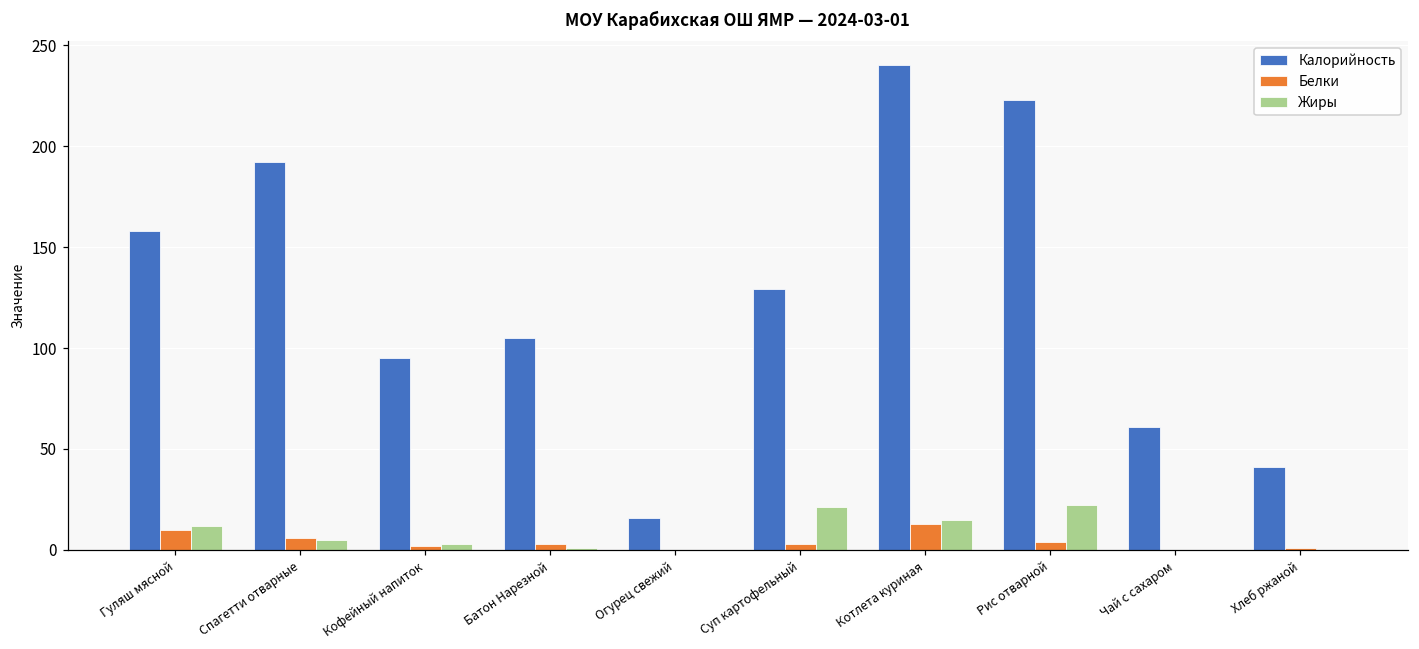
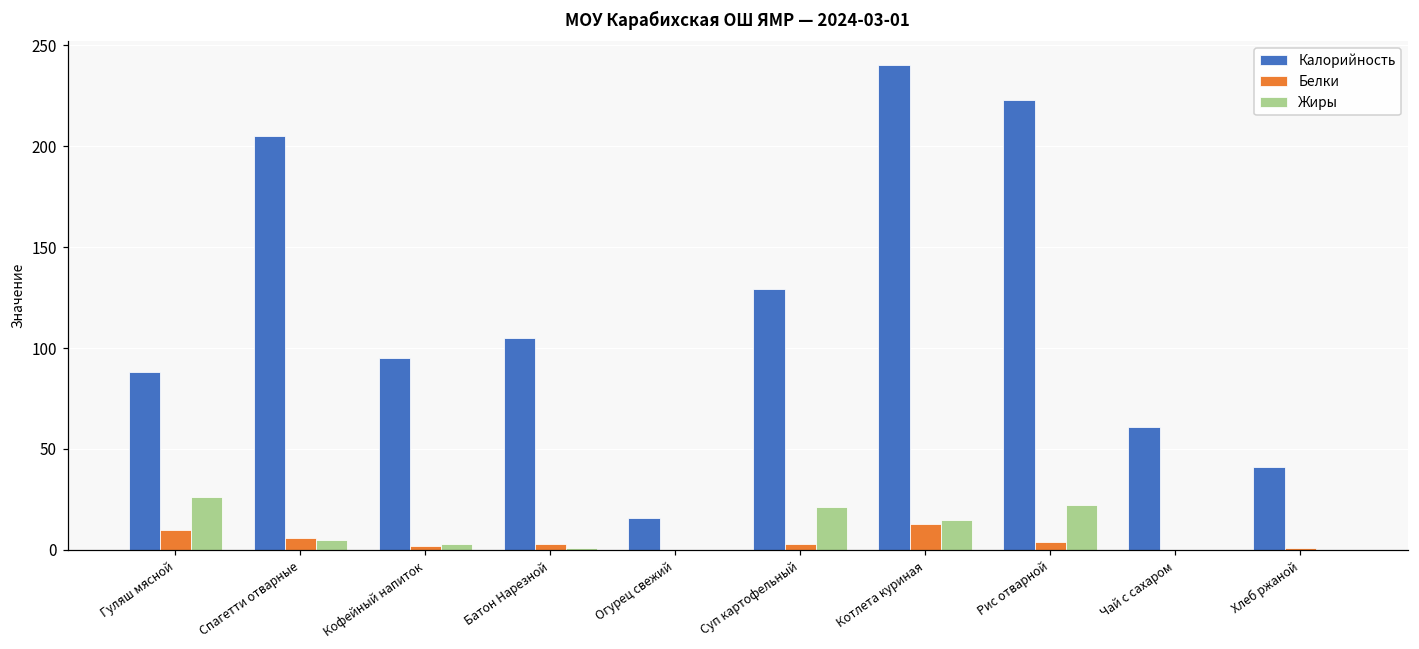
Калорийность, Гуляш мясной: 158 -> 88
Жиры, Гуляш мясной: 12 -> 26
Калорийность, Спагетти отварные: 192 -> 205
